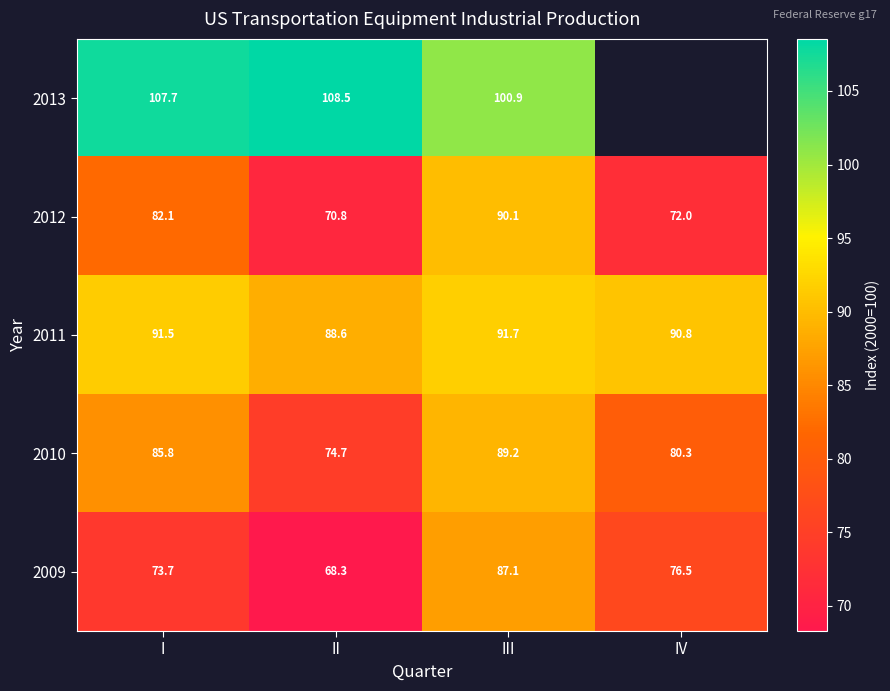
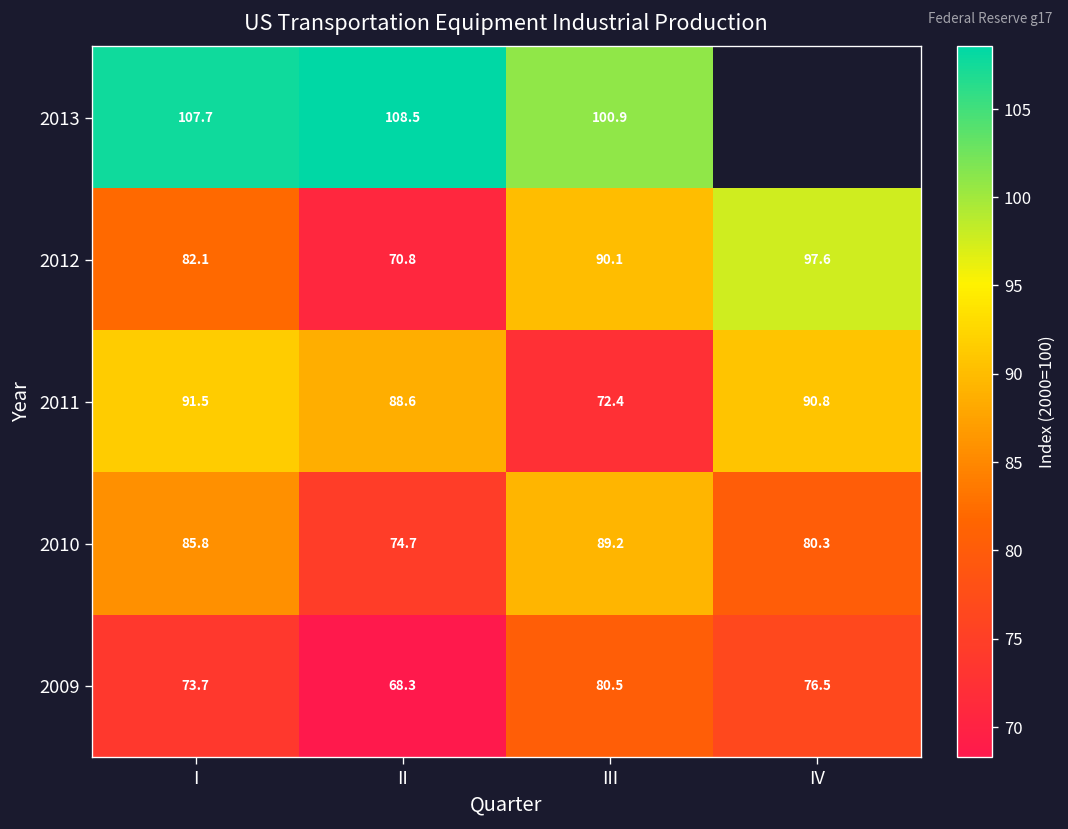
2012, IV: 72.0 -> 97.6
2011, III: 91.7 -> 72.4
2009, III: 87.1 -> 80.5
